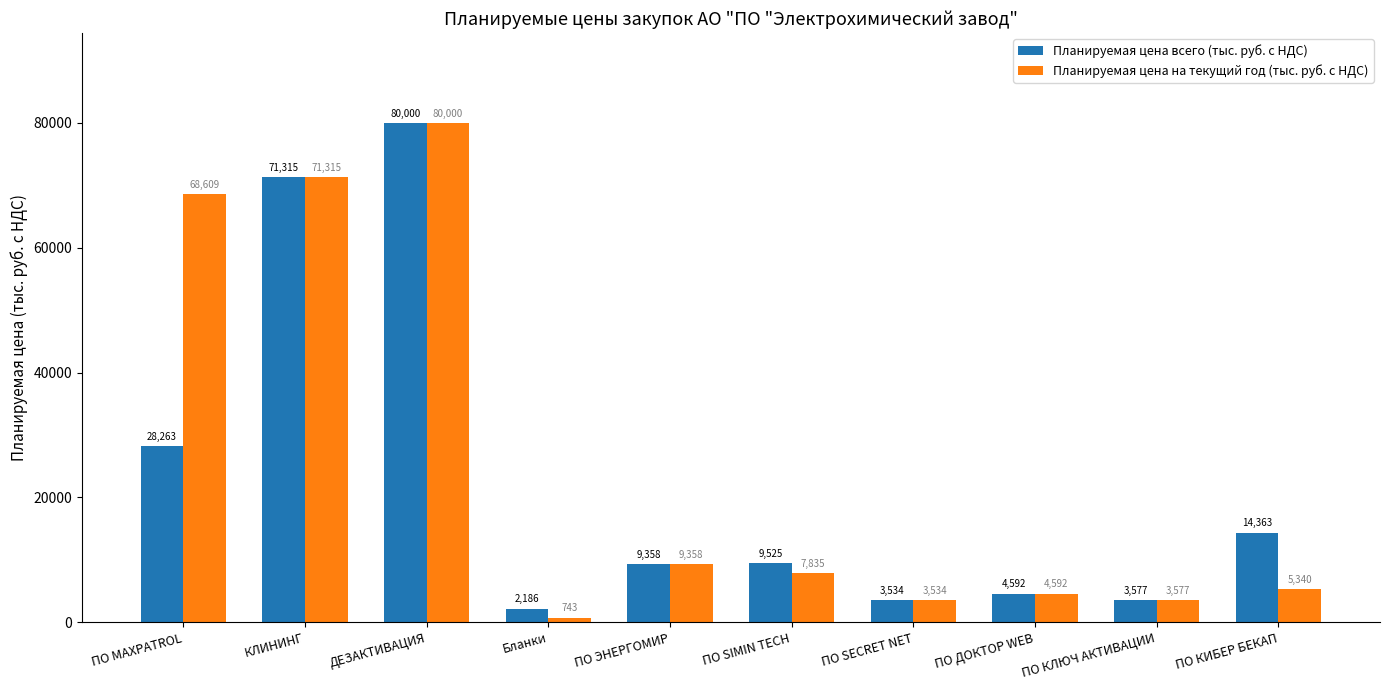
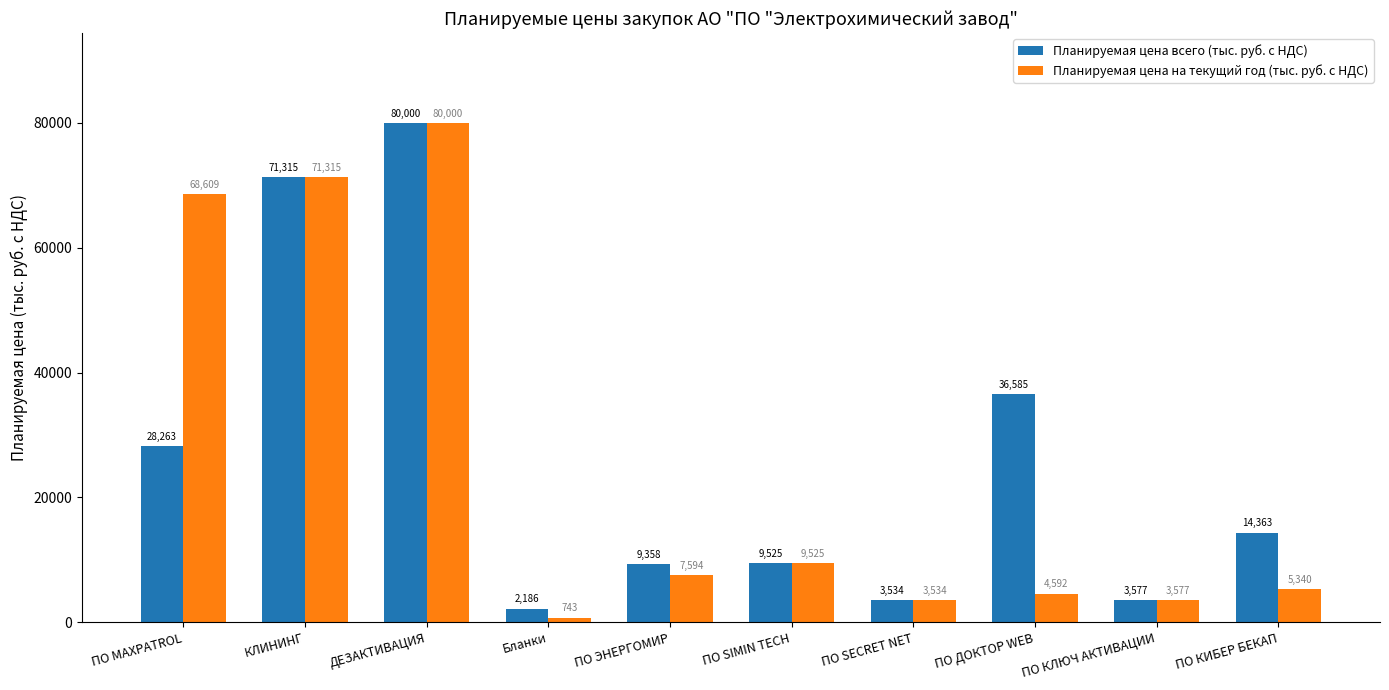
Планируемая цена на текущий год (тыс. руб. с НДС), ПО ЭНЕРГОМИР: 9,358 -> 7,594
Планируемая цена на текущий год (тыс. руб. с НДС), ПО SIMIN TECH: 7,835 -> 9,525
Планируемая цена всего (тыс. руб. с НДС), ПО ДОКТОР WEB: 4,592 -> 36,585
